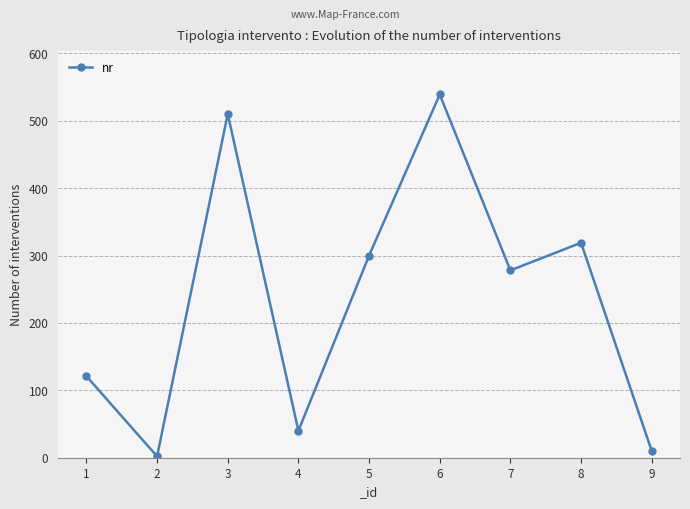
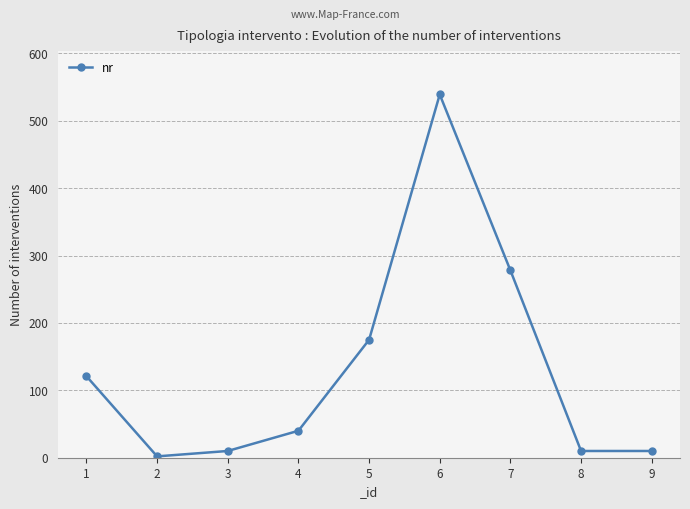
3: 510 -> 10
5: 300 -> 180
8: 320 -> 10
